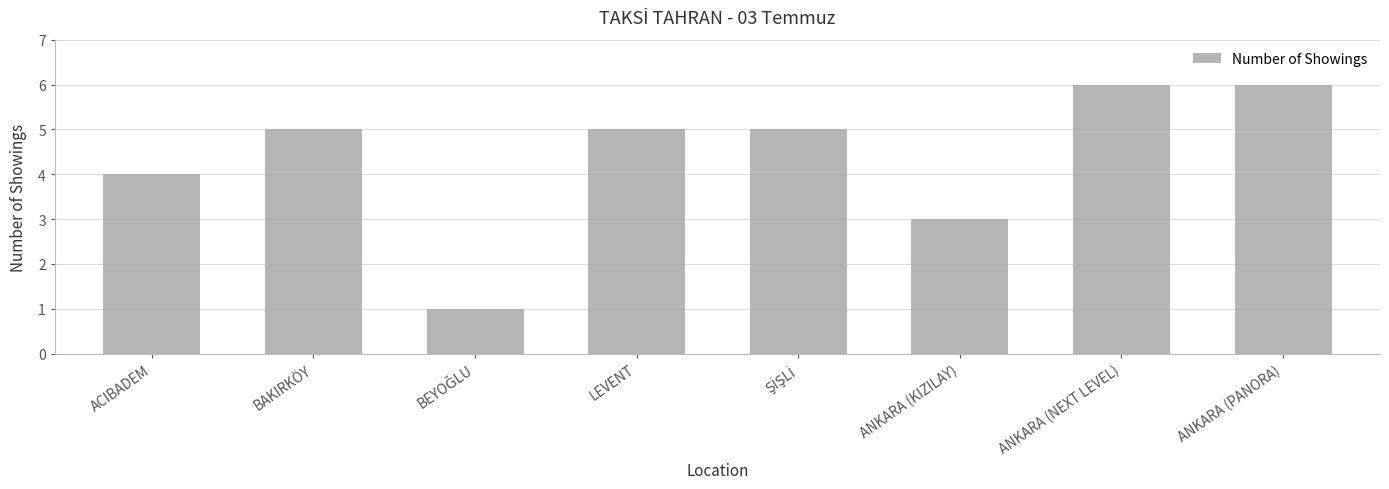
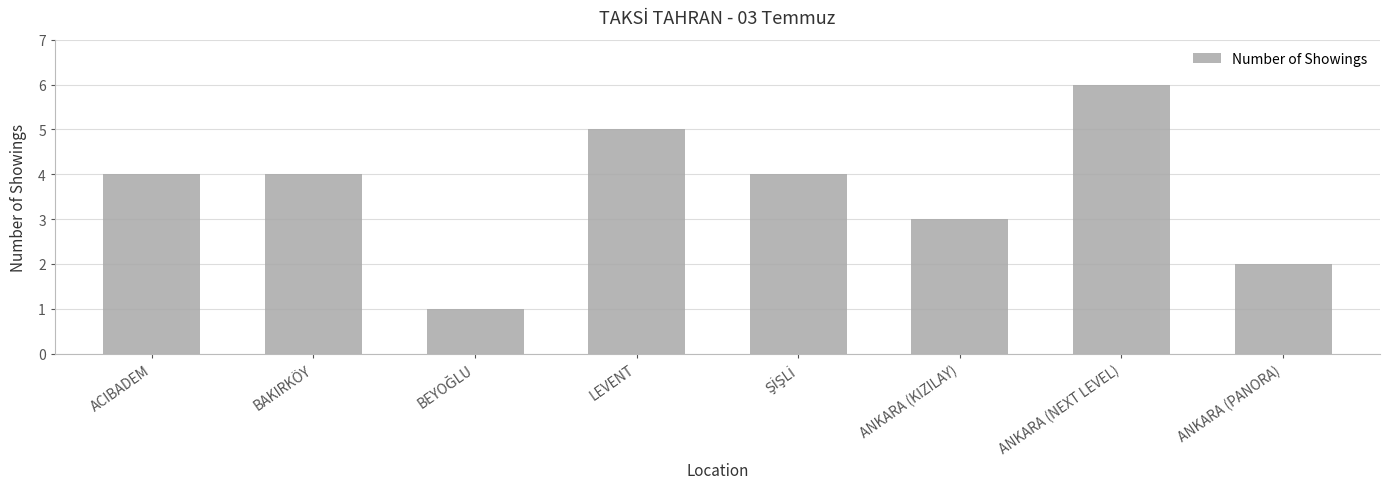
BAKIRKÖY: 5 -> 4
ŞİŞLİ: 5 -> 4
ANKARA (PANORA): 6 -> 2
